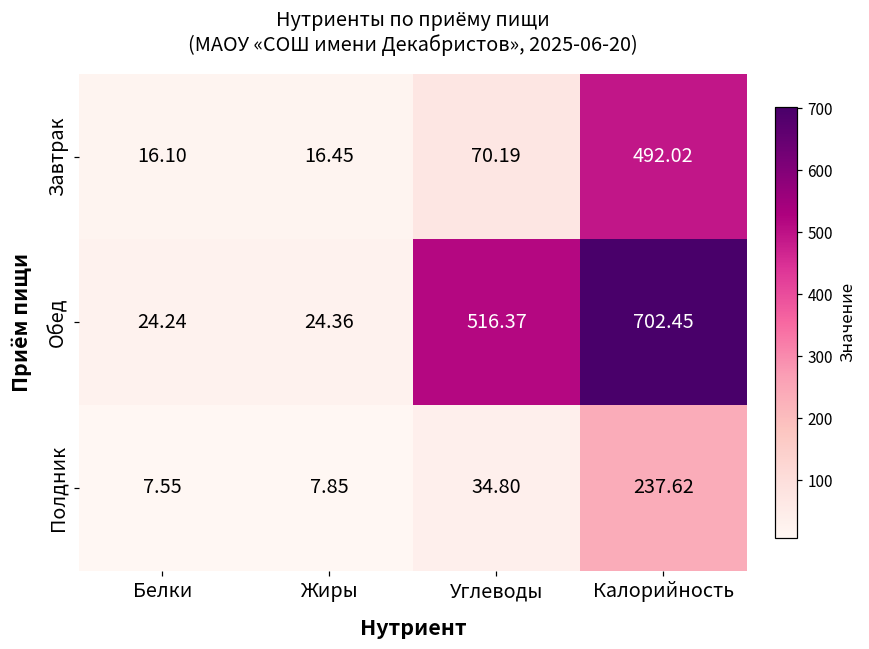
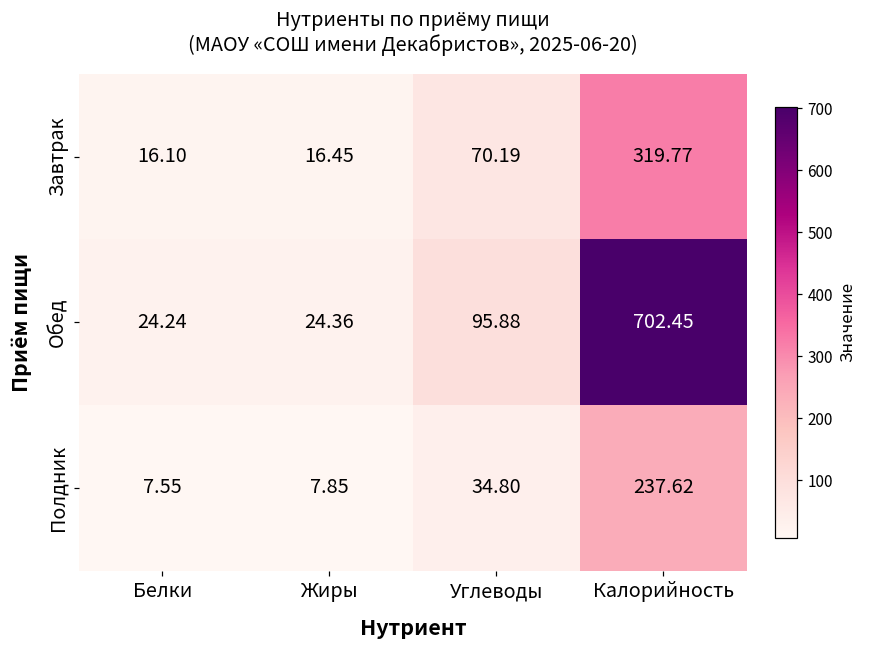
Завтрак, Калорийность: 492.02 -> 319.77
Обед, Углеводы: 516.37 -> 95.88
